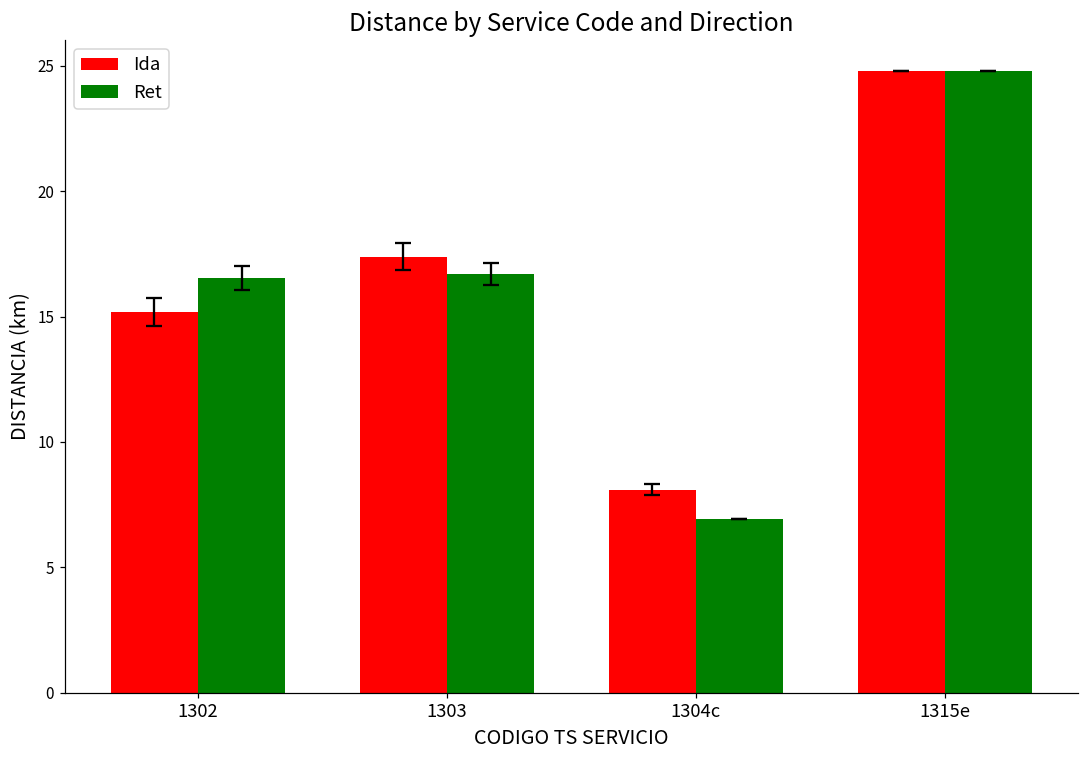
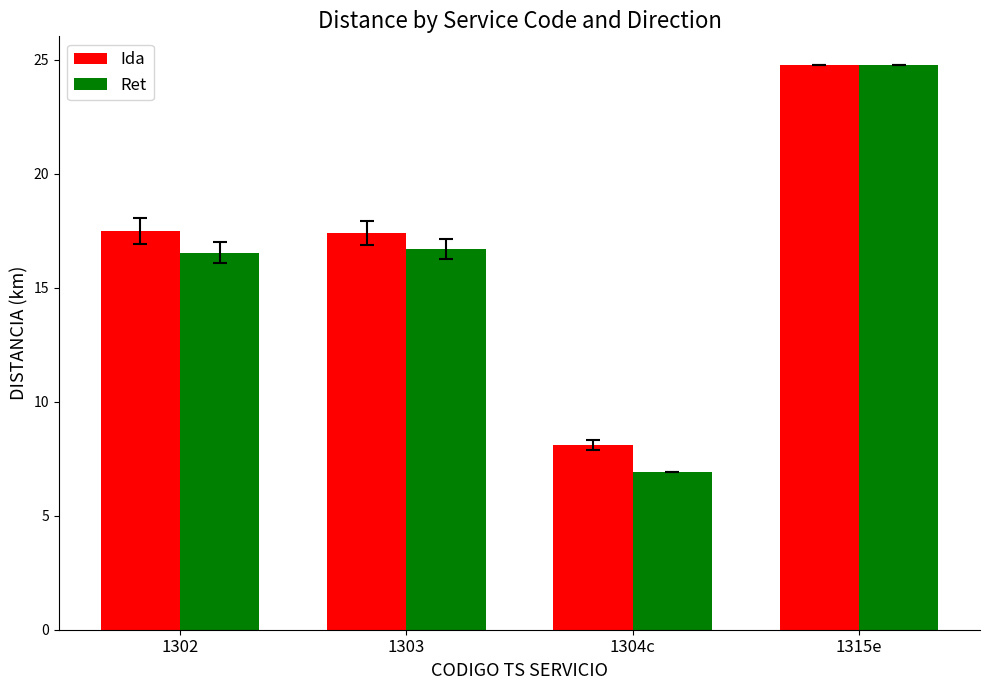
Ida, 1302: 15.2 -> 17.5
